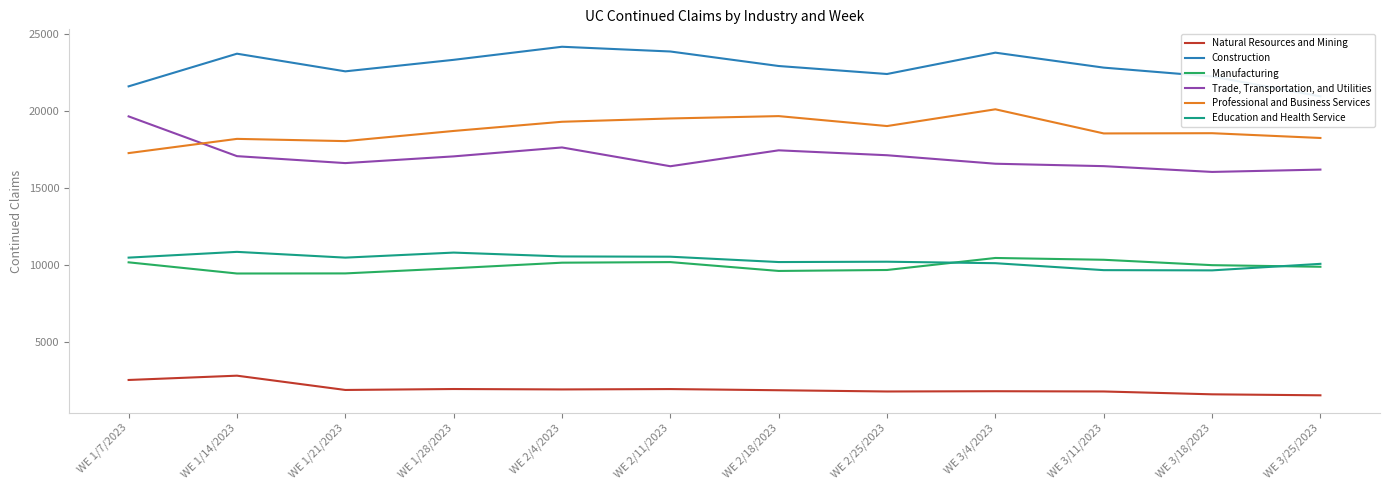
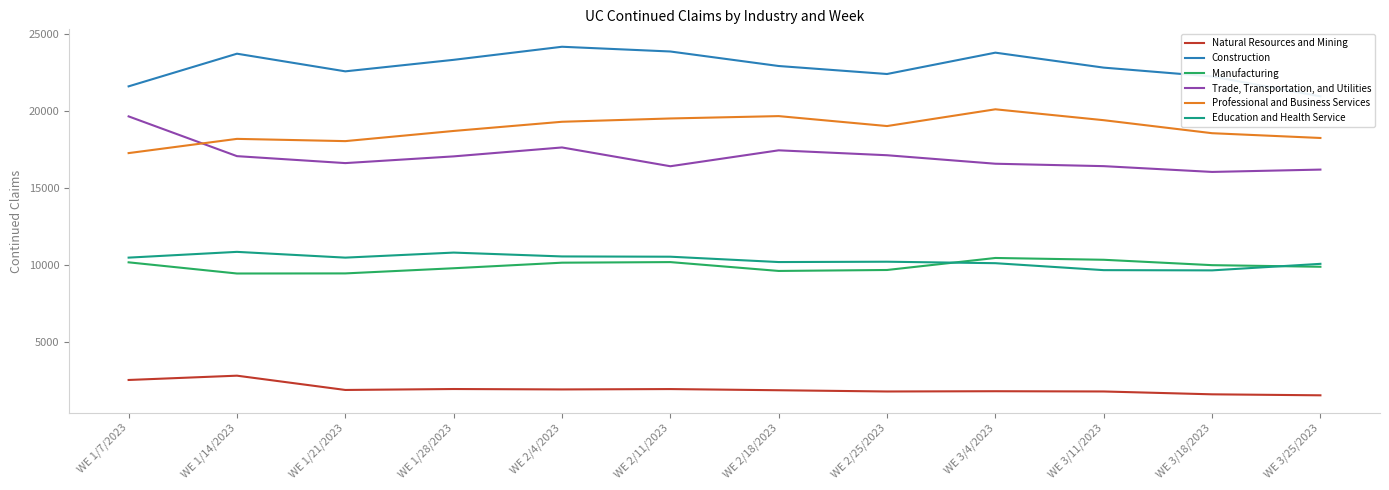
Professional and Business Services, WE 3/11/2023: 18500 -> 19400
